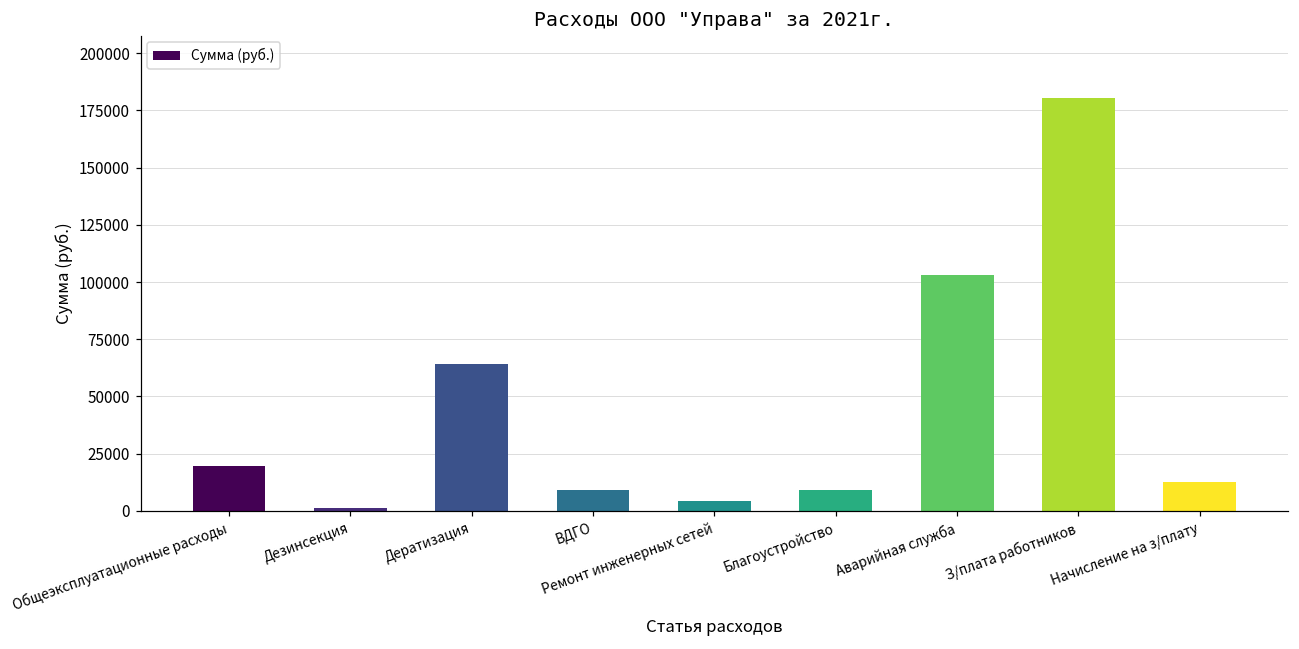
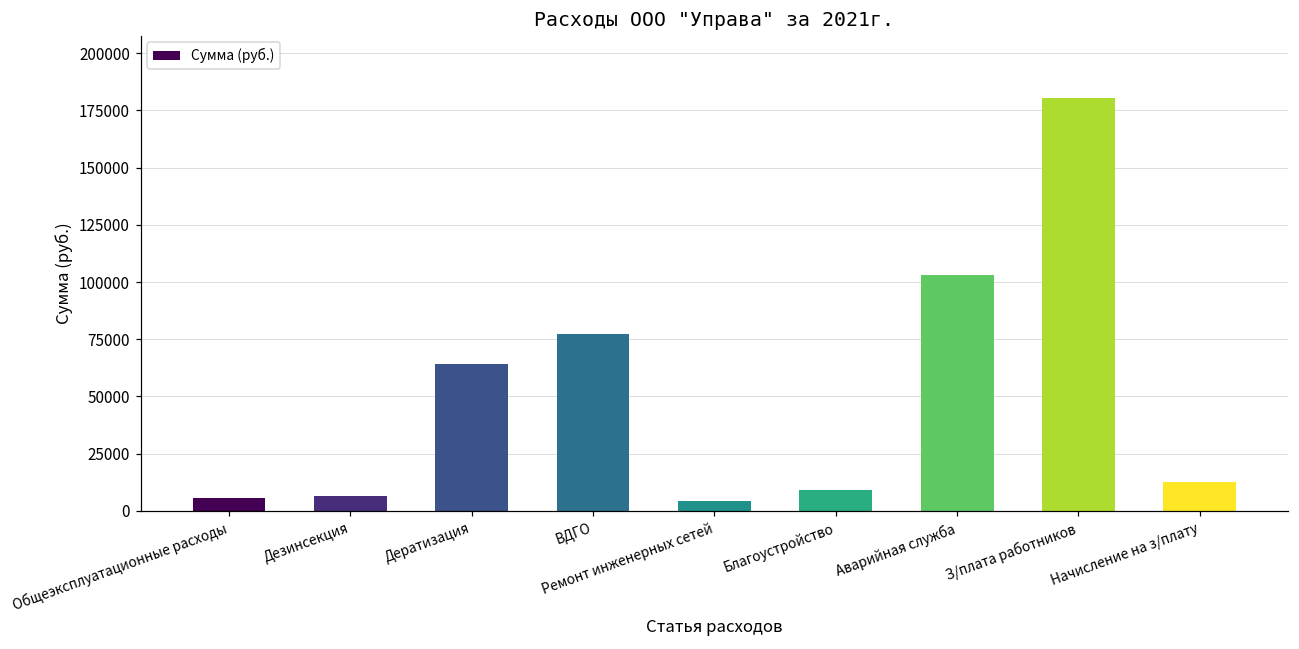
Общеэксплуатационные расходы: 20000 -> 6000
Дезинсекция: 1000 -> 7000
ВДГО: 9000 -> 77000
